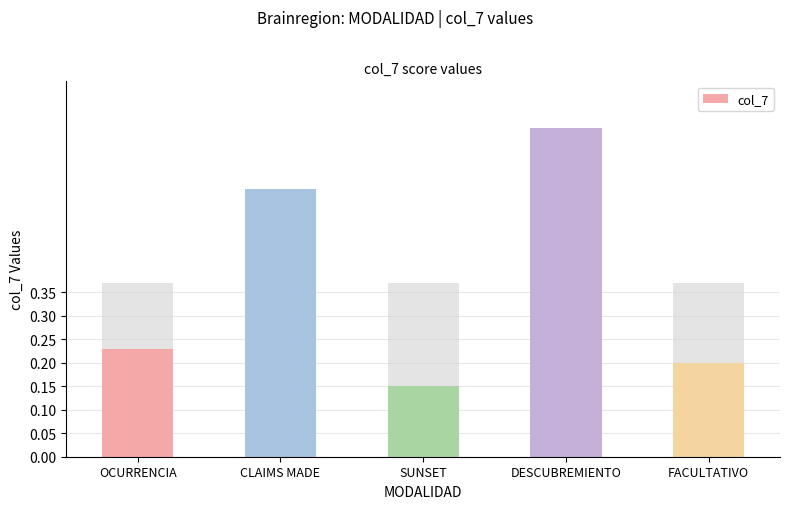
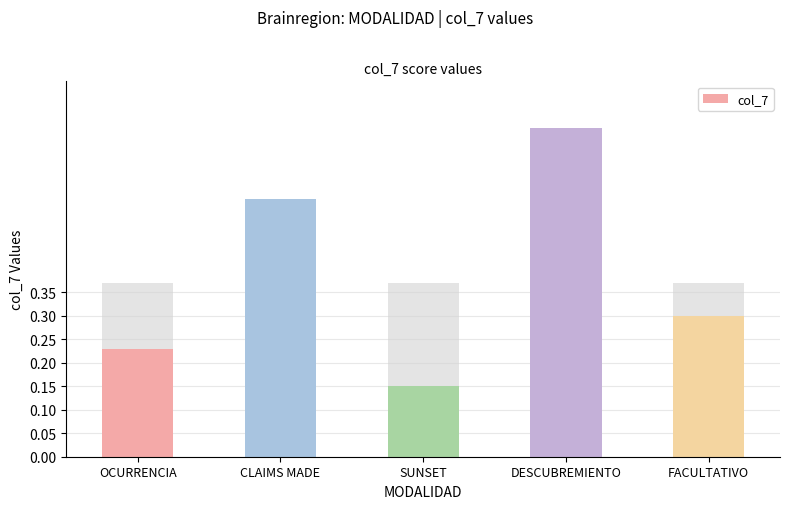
col_7, CLAIMS MADE: 0.57 -> 0.55
col_7, FACULTATIVO: 0.2 -> 0.3
